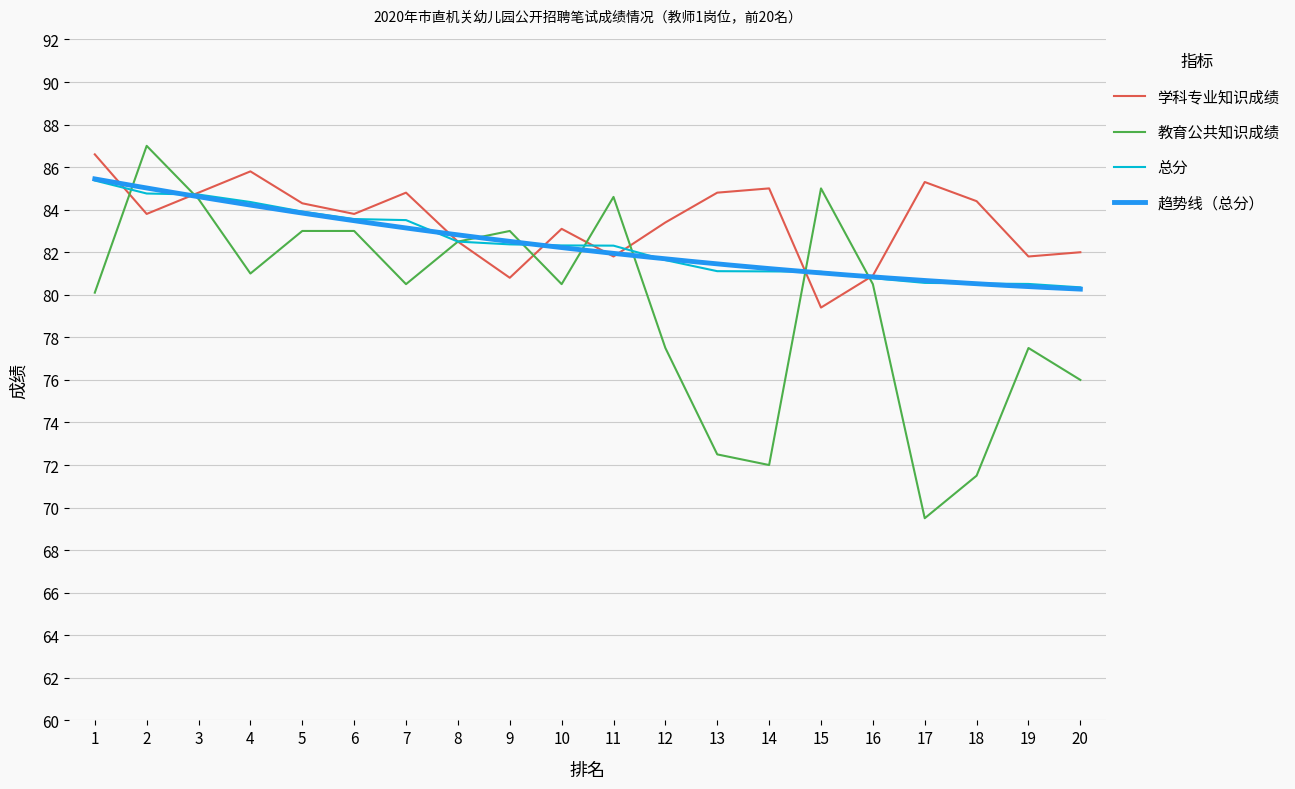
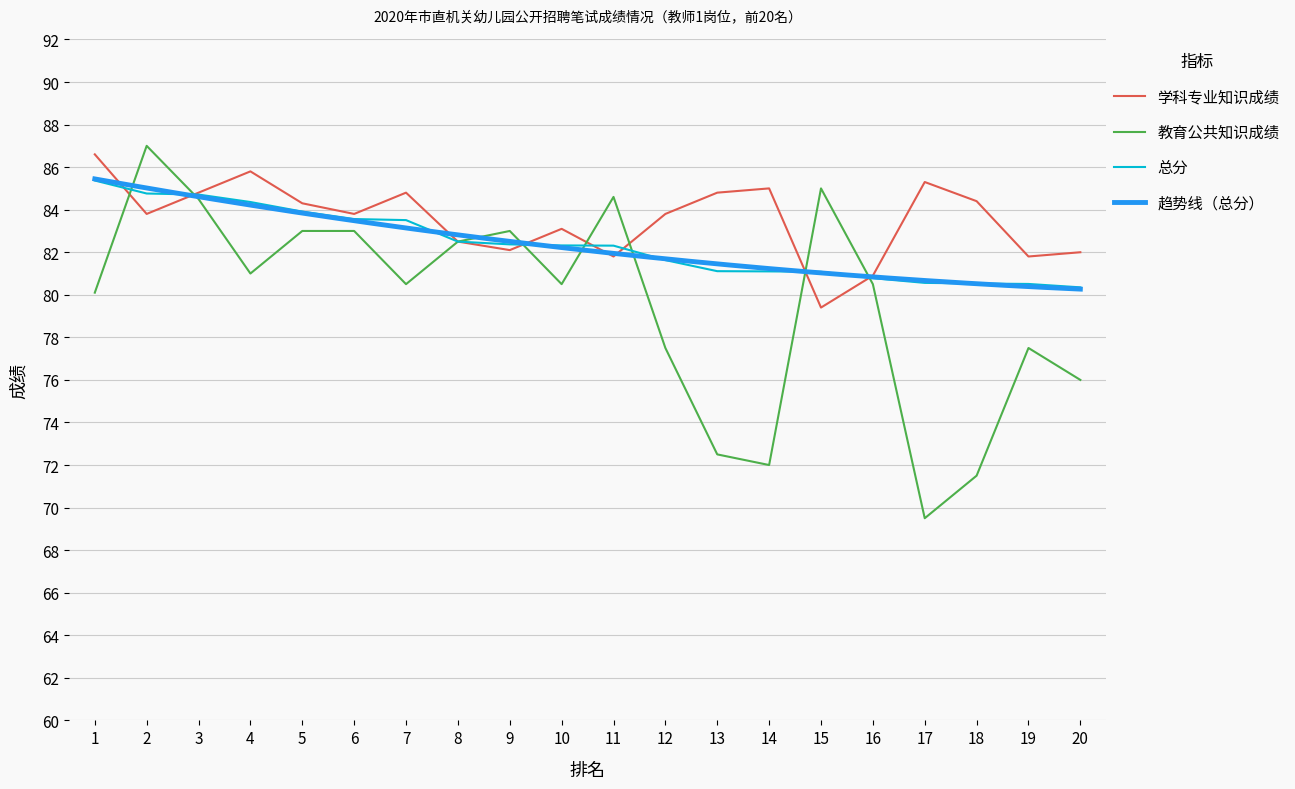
学科专业知识成绩, 9: 80.8 -> 82.1
学科专业知识成绩, 12: 83.4 -> 83.8
